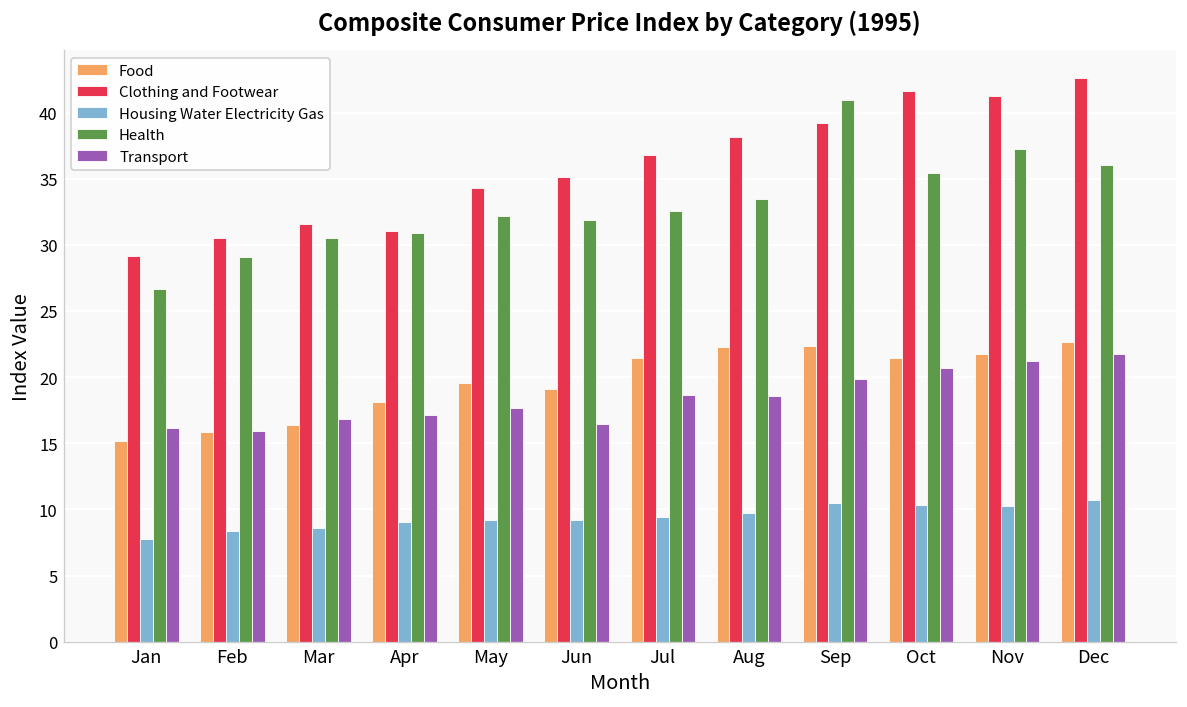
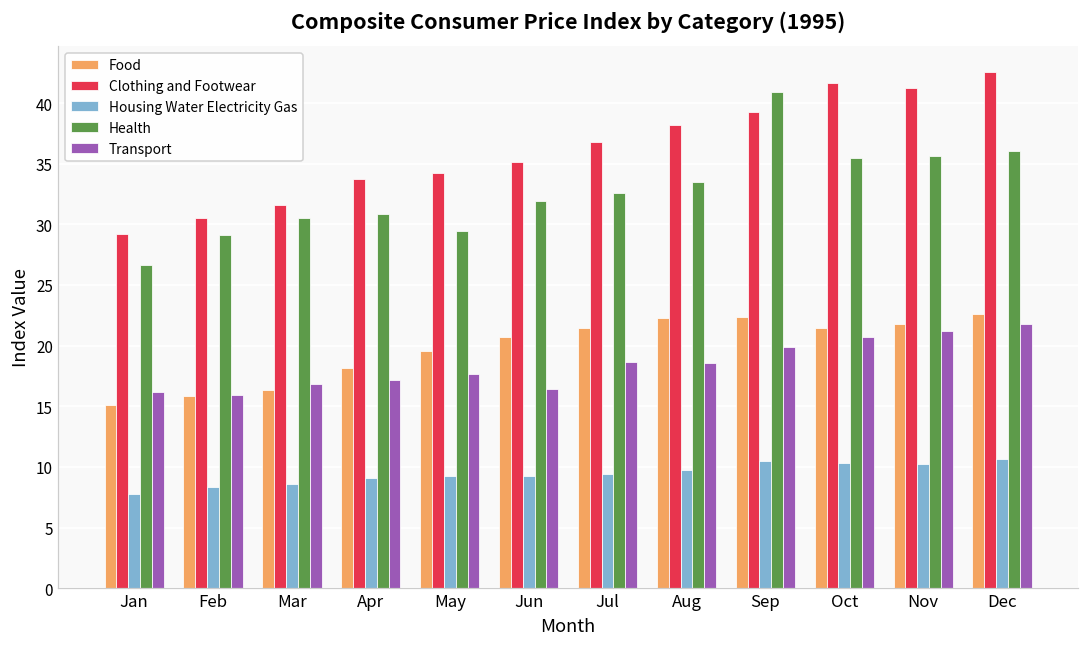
Clothing and Footwear, Apr: 31.1 -> 33.8
Health, May: 32.2 -> 29.5
Food, Jun: 19.1 -> 20.7
Health, Nov: 37.2 -> 35.7
